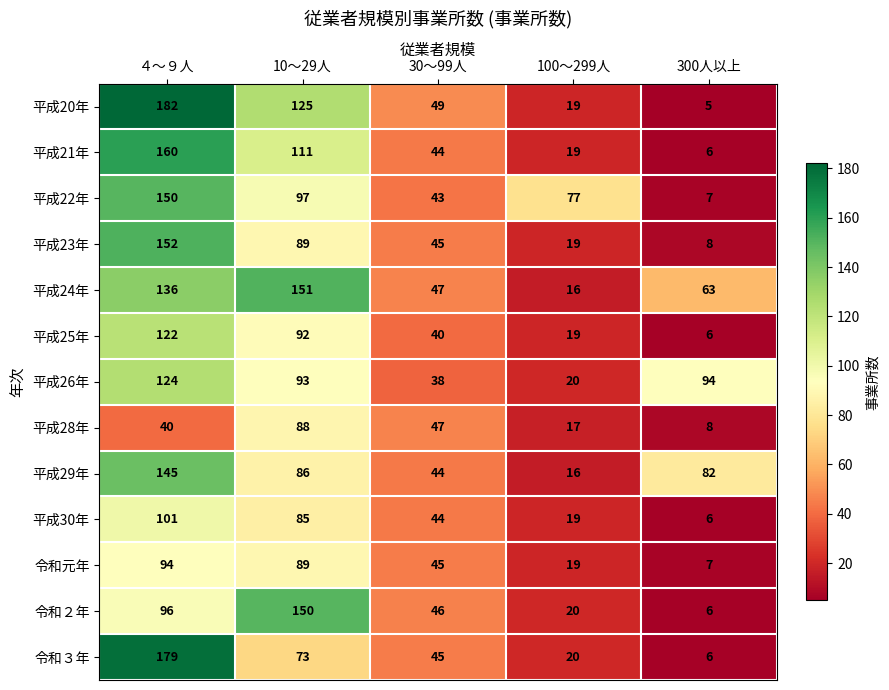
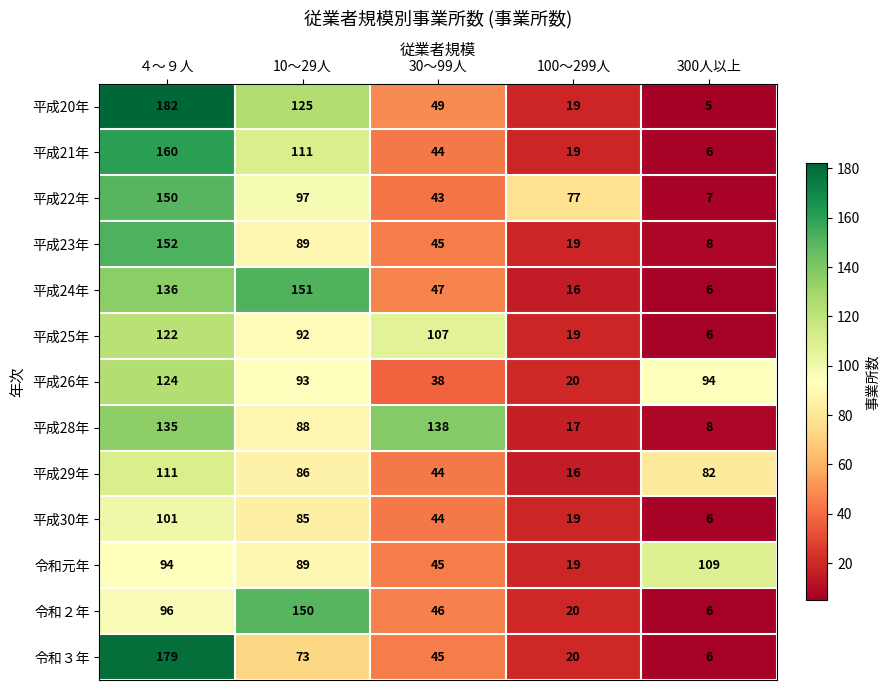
平成24年, 300人以上: 63 -> 6
平成25年, 30～99人: 40 -> 107
平成28年, ４～９人: 40 -> 135
平成28年, 30～99人: 47 -> 138
平成29年, ４～９人: 145 -> 111
令和元年, 300人以上: 7 -> 109
